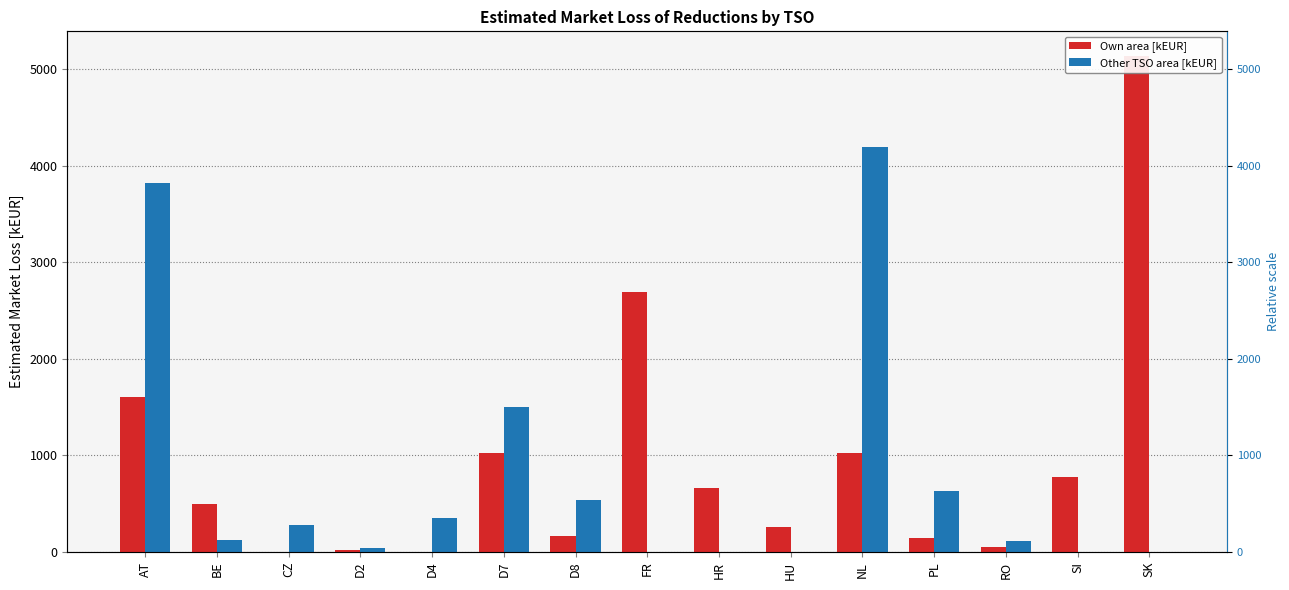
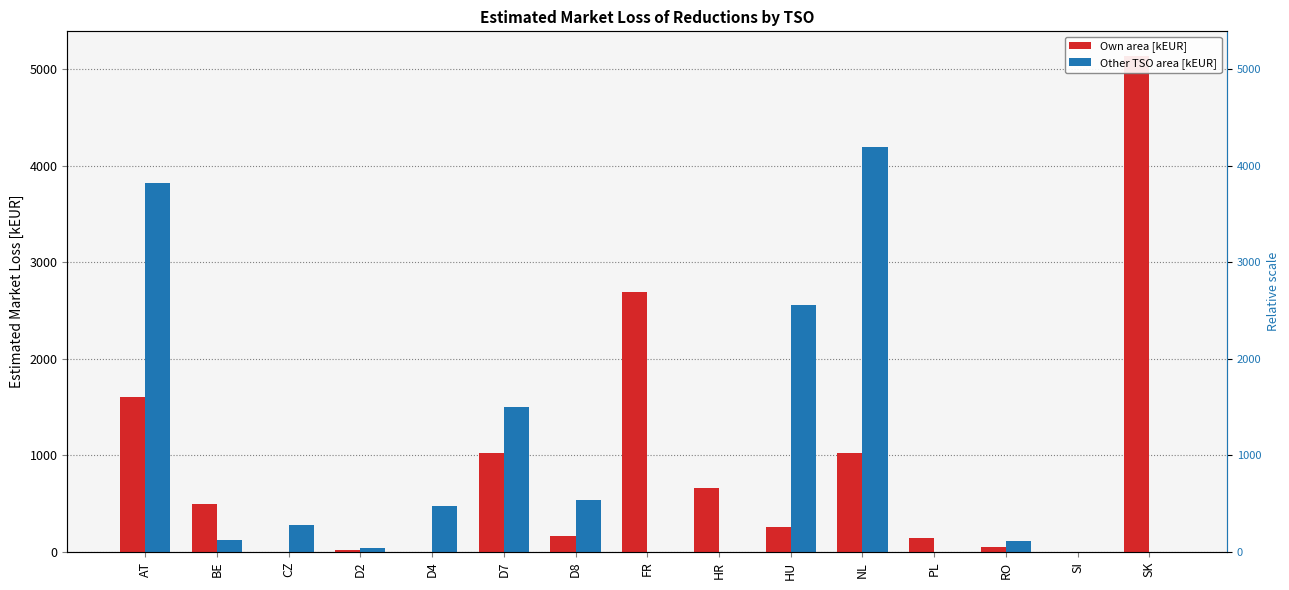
Other TSO area [kEUR], D4: 400 -> 500
Other TSO area [kEUR], HU: 0 -> 2600
Other TSO area [kEUR], PL: 600 -> 0
Own area [kEUR], SI: 800 -> 0
